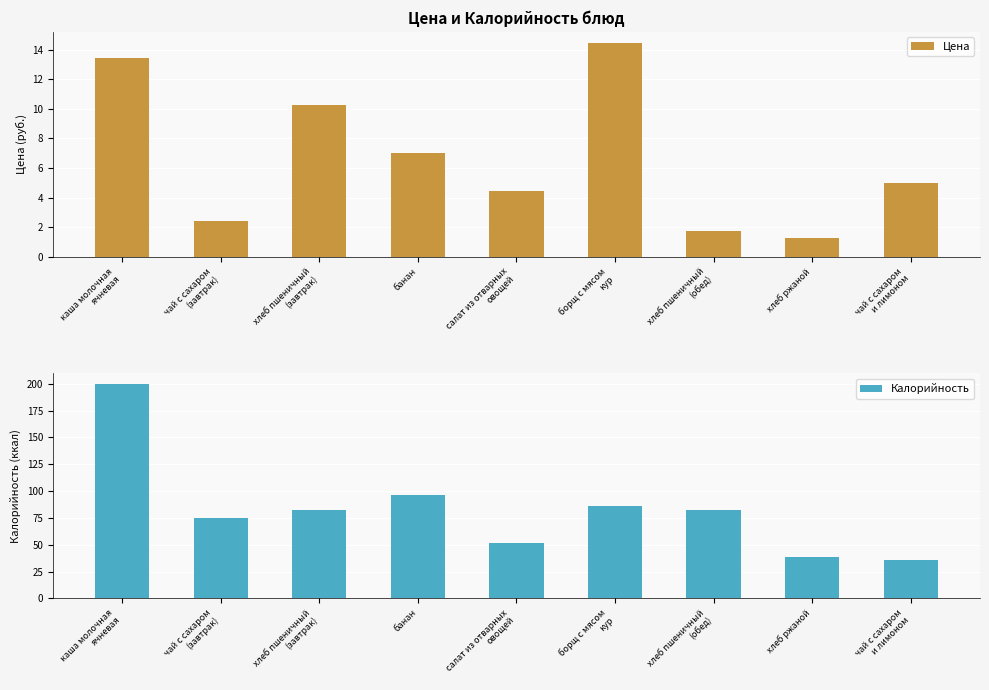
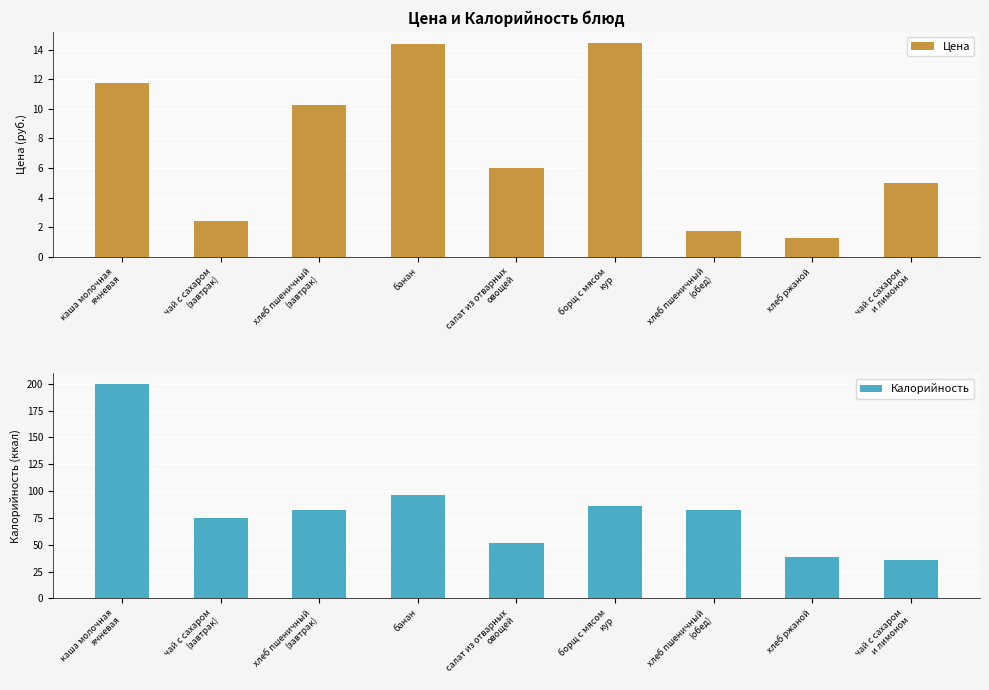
Цена и Калорийность блюд, каша молочная ячневая: 13.5 -> 11.8
Цена и Калорийность блюд, банан: 7.0 -> 14.4
Цена и Калорийность блюд, салат из отварных овощей: 4.4 -> 6.0
